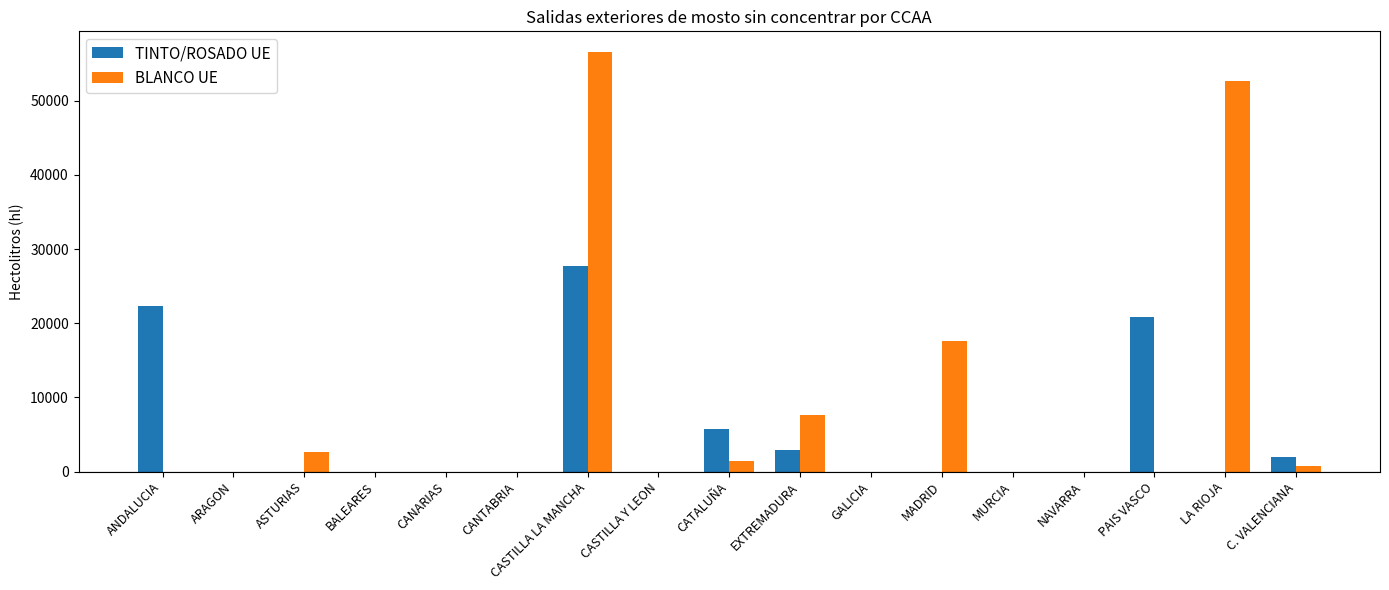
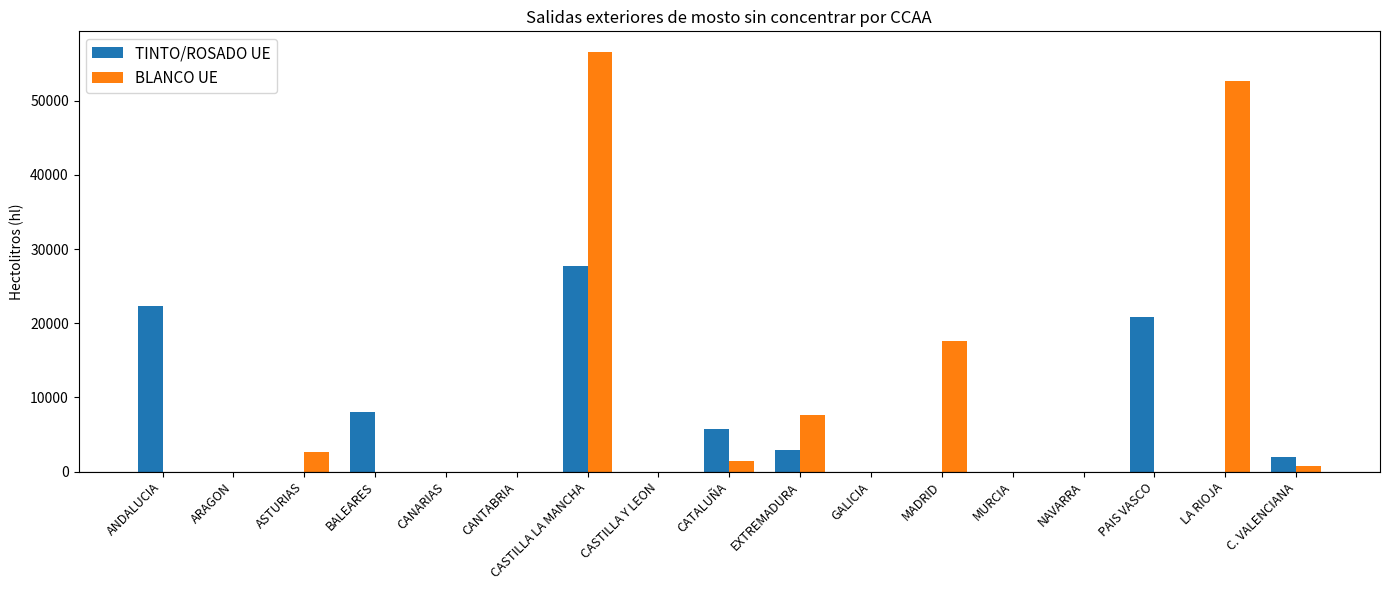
TINTO/ROSADO UE, BALEARES: 0 -> 8000
